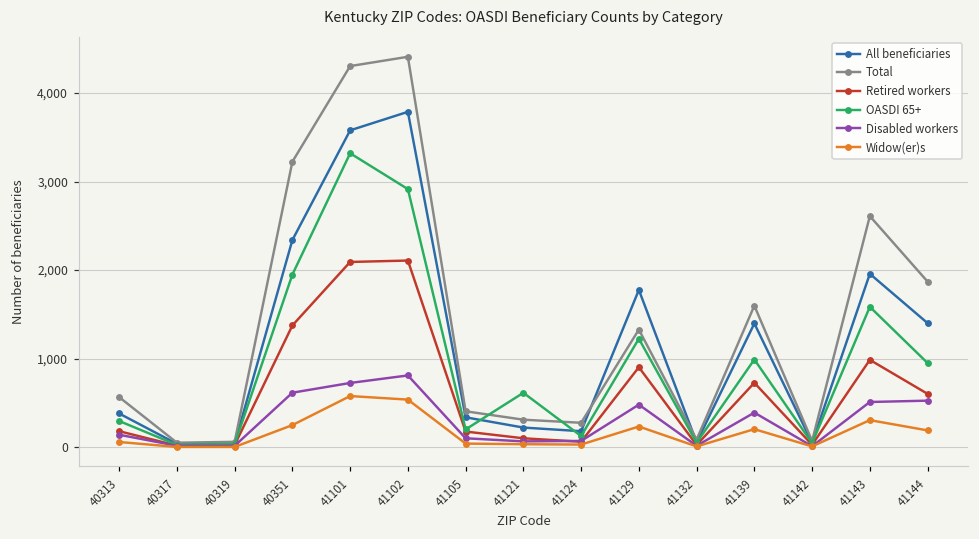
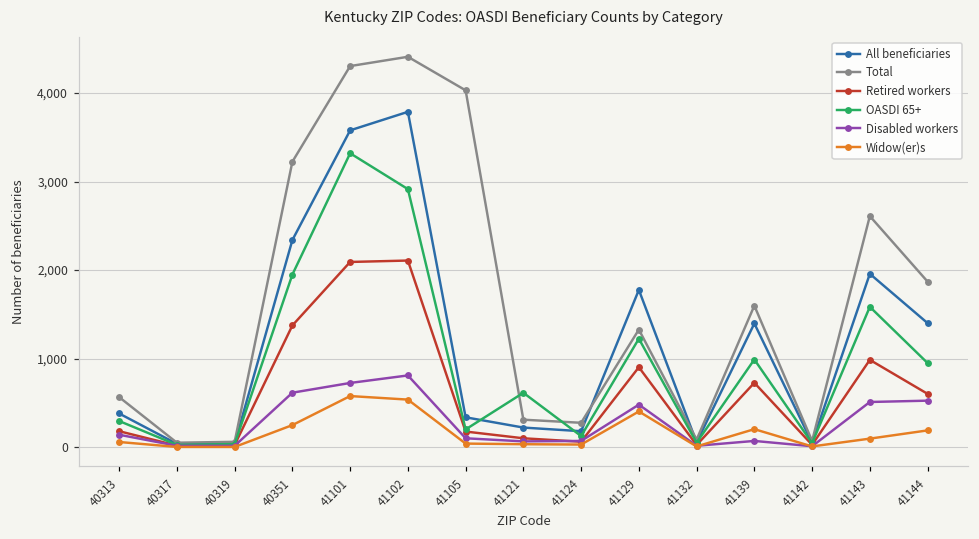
Total, 41105: 400 -> 4,000
Widow(er)s, 41129: 200 -> 400
Disabled workers, 41139: 400 -> 100
Widow(er)s, 41143: 300 -> 100
